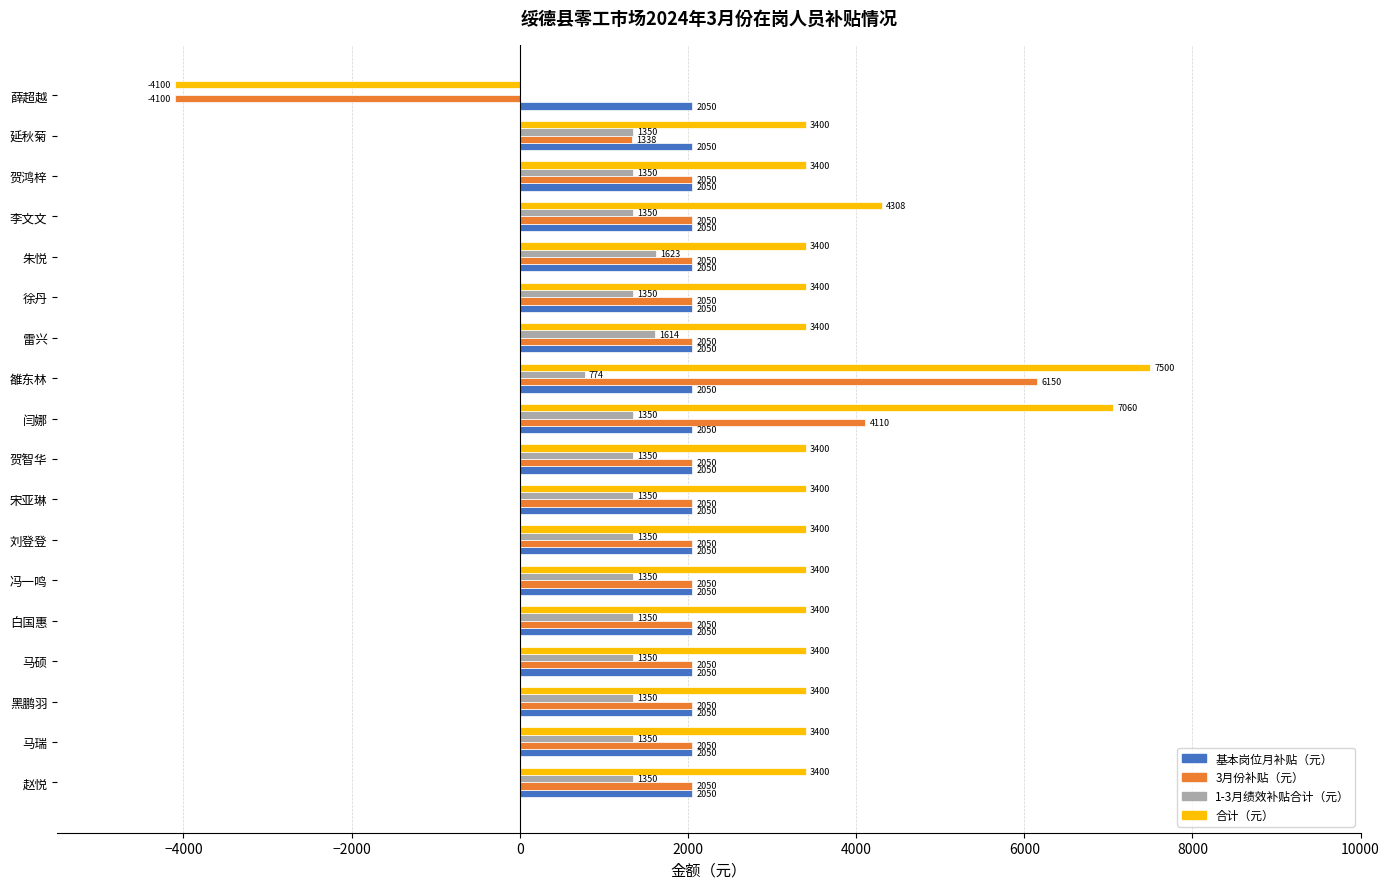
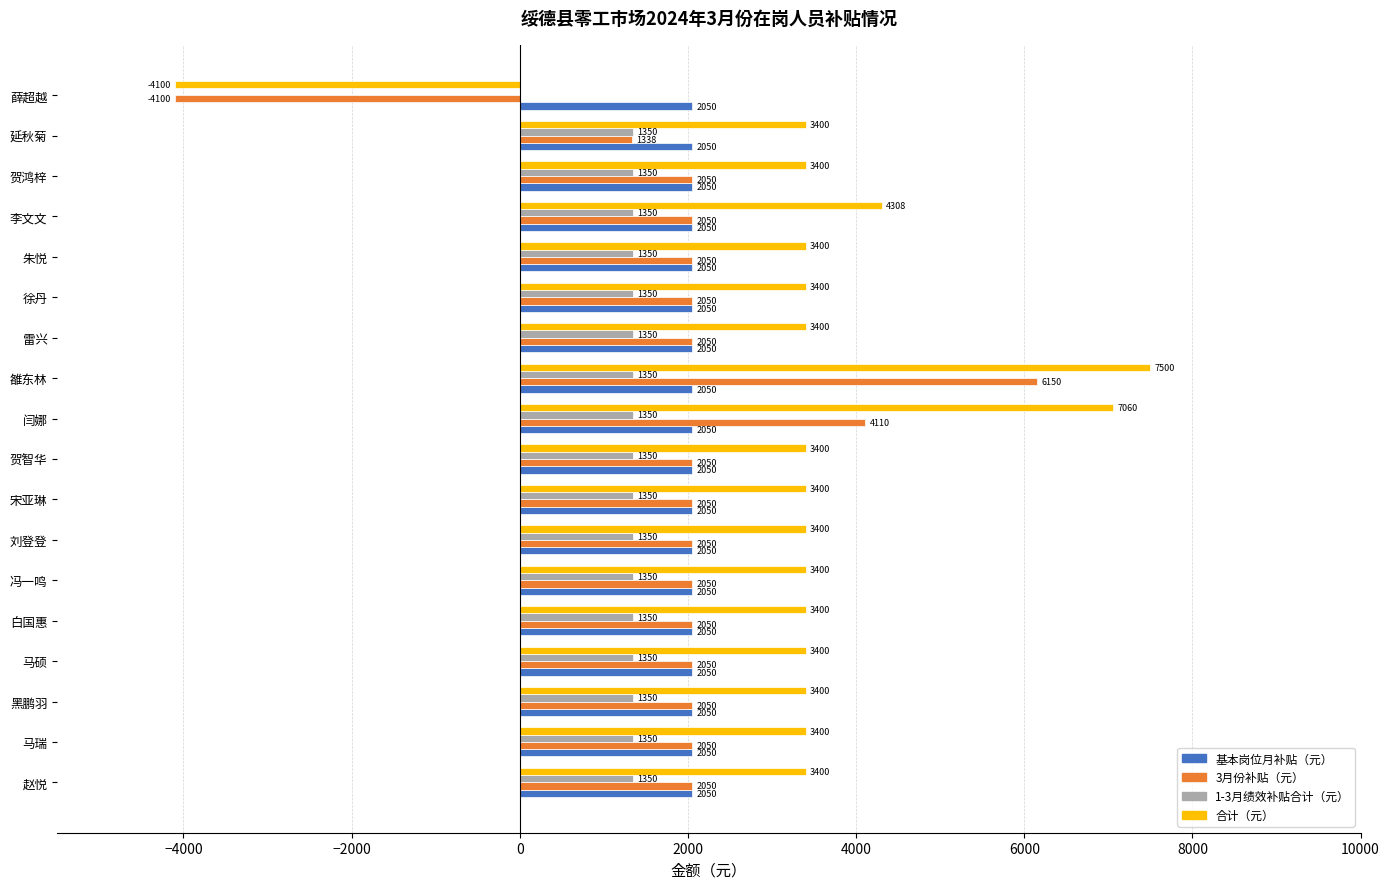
1-3月绩效补贴合计（元）, 朱悦: 1623 -> 1350
1-3月绩效补贴合计（元）, 雷兴: 1614 -> 1350
1-3月绩效补贴合计（元）, 雒东林: 774 -> 1350
